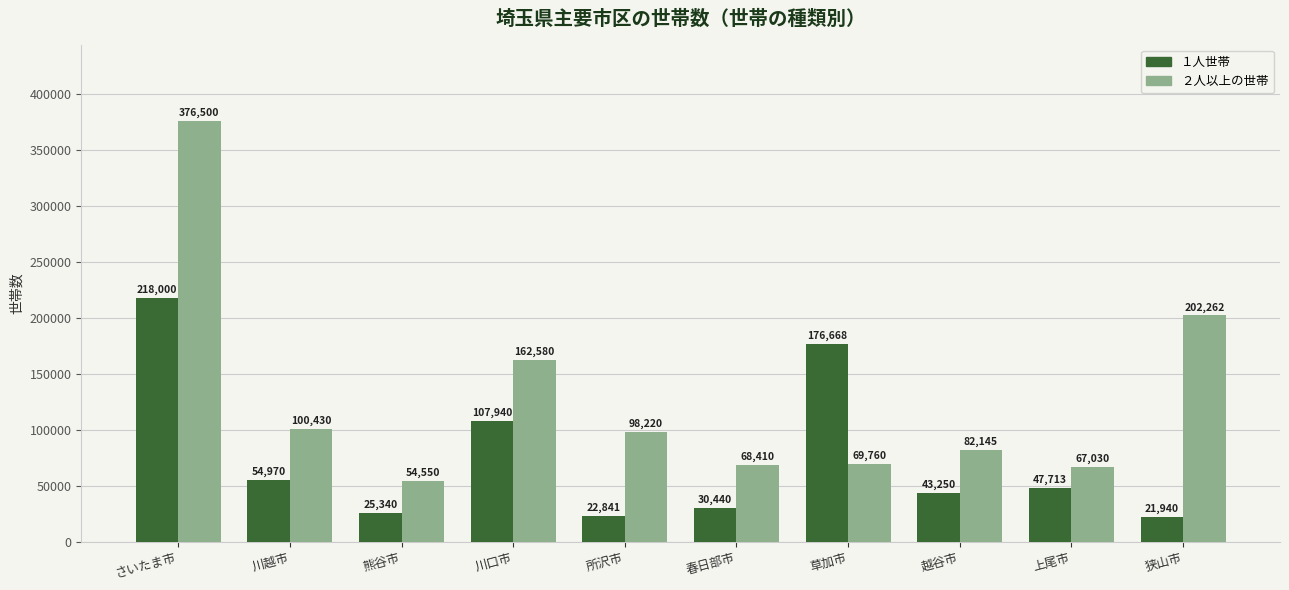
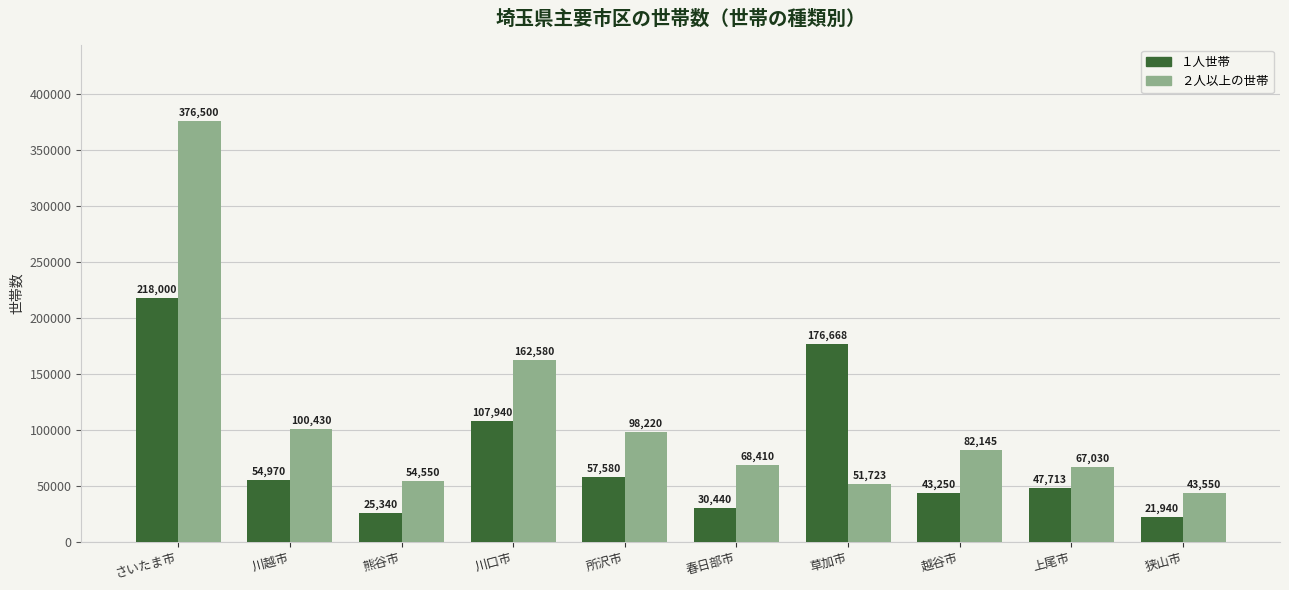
１人世帯, 所沢市: 22,841 -> 57,580
２人以上の世帯, 草加市: 69,760 -> 51,723
２人以上の世帯, 狭山市: 202,262 -> 43,550
